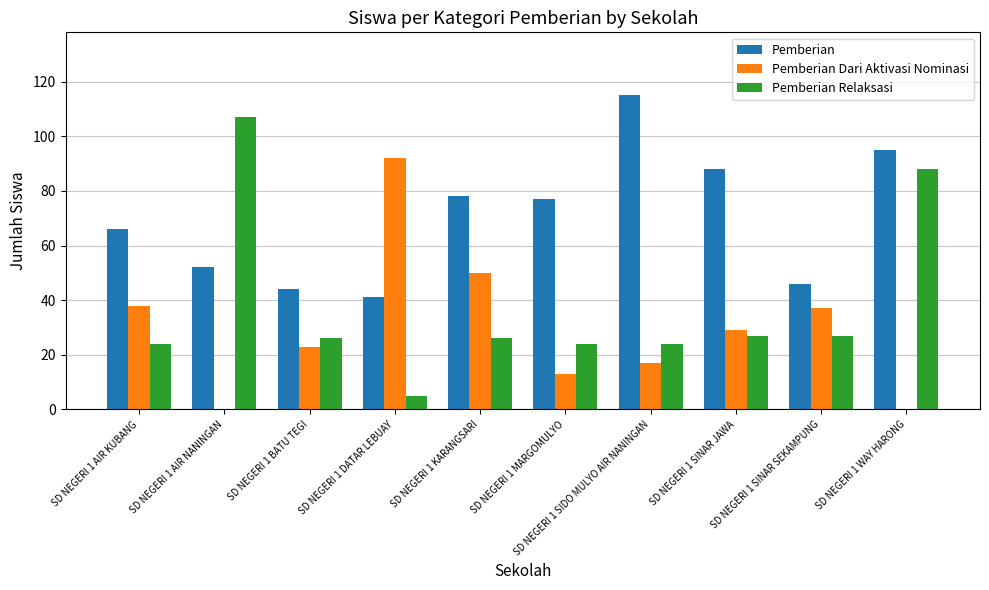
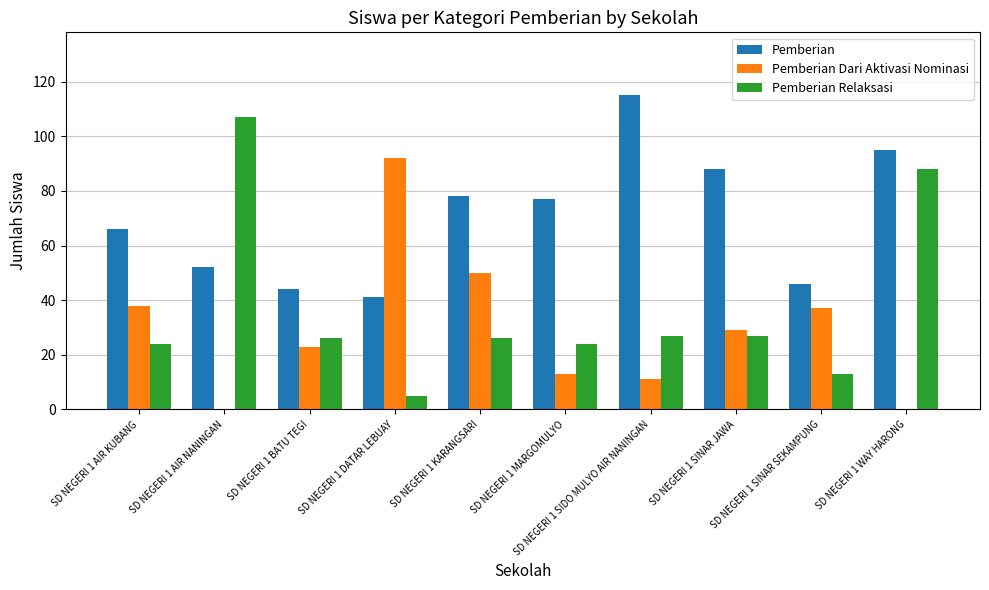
Pemberian Dari Aktivasi Nominasi, SD NEGERI 1 SIDO MULYO AIR NANINGAN: 17 -> 11
Pemberian Relaksasi, SD NEGERI 1 SIDO MULYO AIR NANINGAN: 24 -> 27
Pemberian Relaksasi, SD NEGERI 1 SINAR SEKAMPUNG: 27 -> 13
